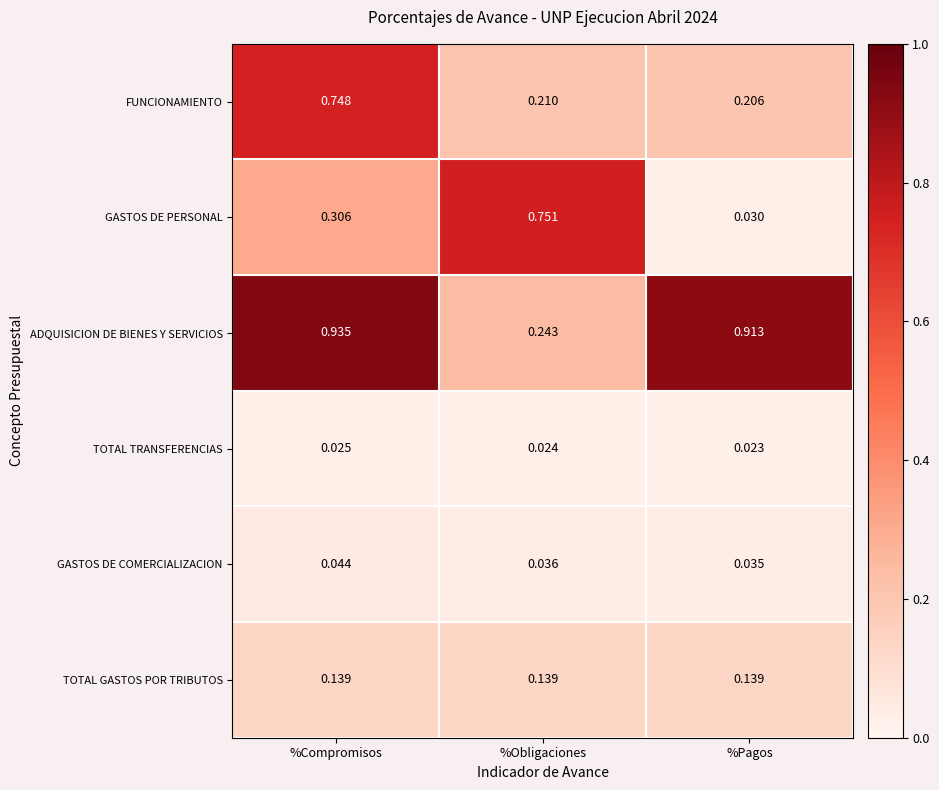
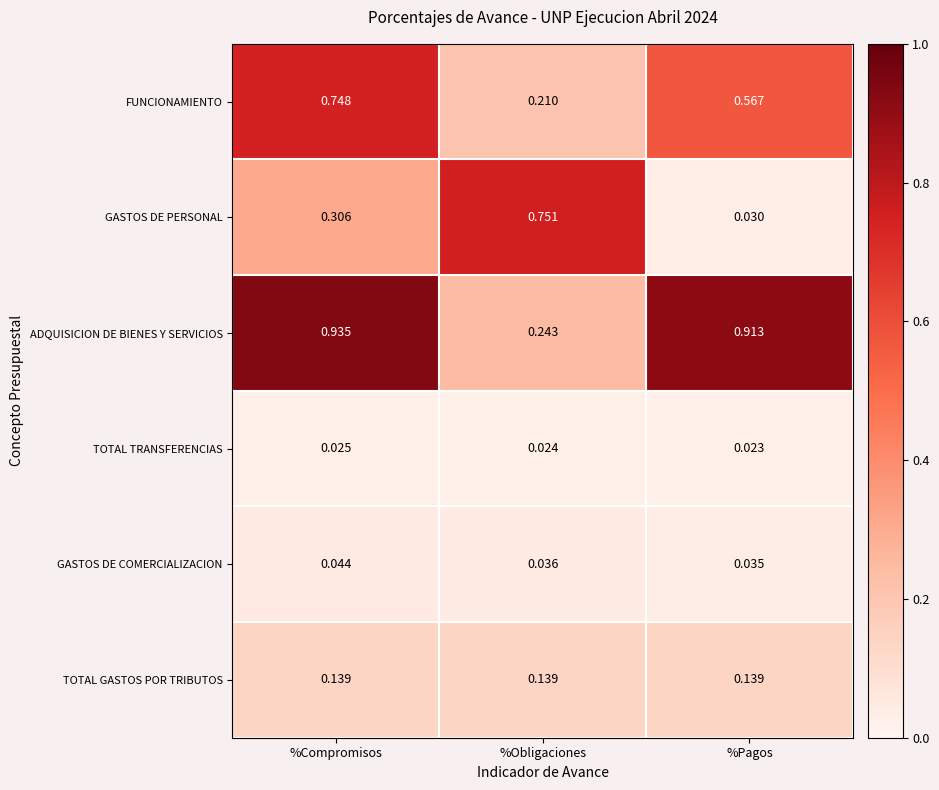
FUNCIONAMIENTO, %Pagos: 0.206 -> 0.567
